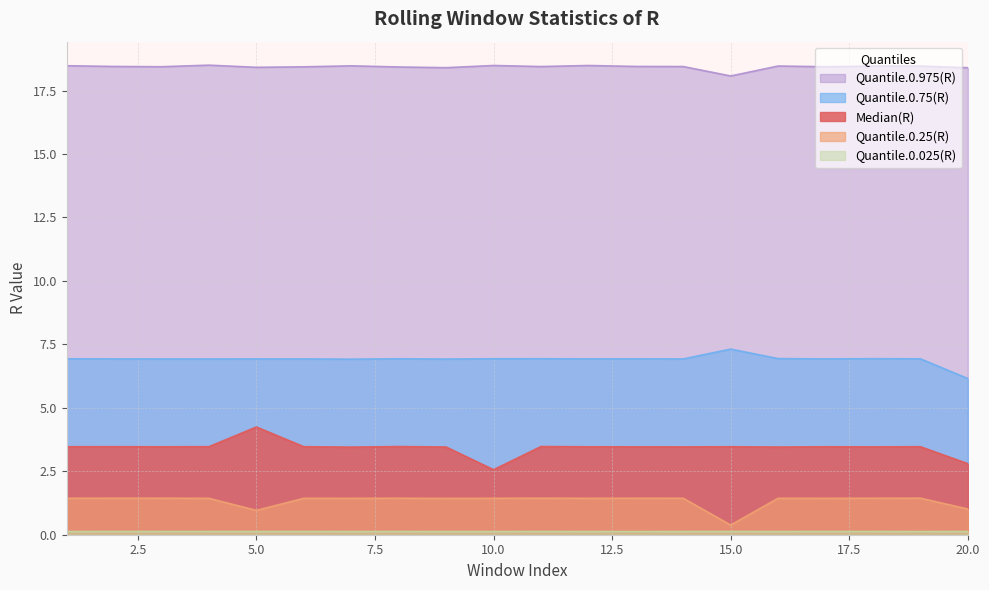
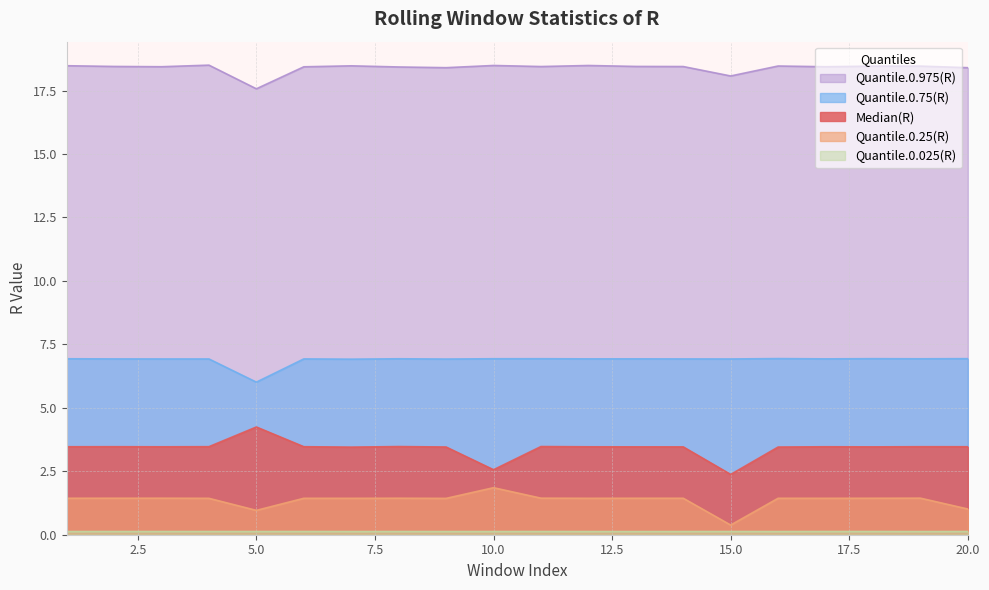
Quantile.0.975(R), 5.0: 18.4 -> 17.6
Quantile.0.75(R), 5.0: 6.9 -> 6.0
Quantile.0.25(R), 10.0: 1.4 -> 1.9
Quantile.0.75(R), 15.0: 7.3 -> 6.9
Median(R), 15.0: 3.5 -> 2.4
Quantile.0.75(R), 20.0: 6.2 -> 6.9
Median(R), 20.0: 2.8 -> 3.5
